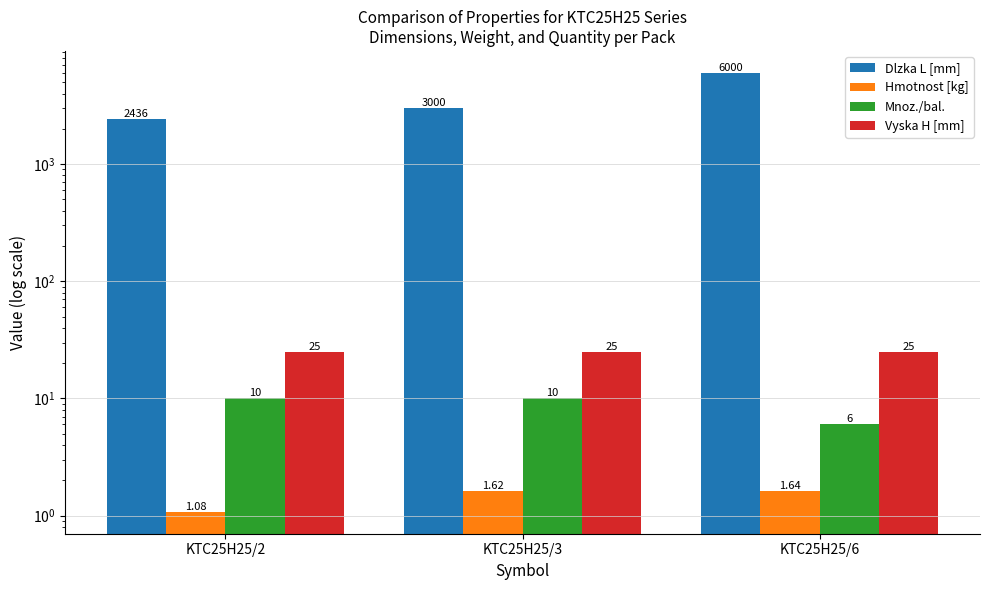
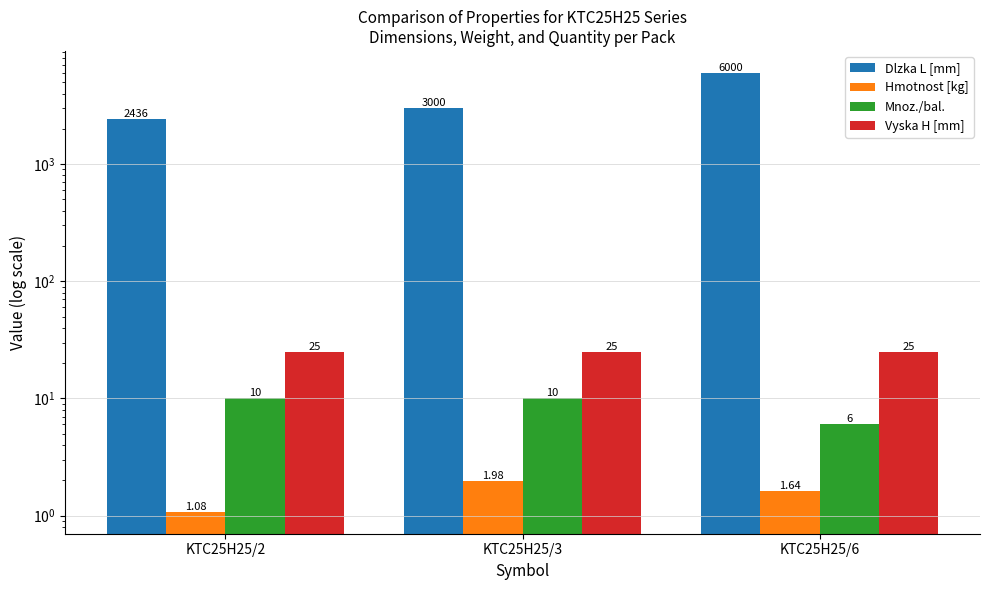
Hmotnost [kg], KTC25H25/3: 1.62 -> 1.98
